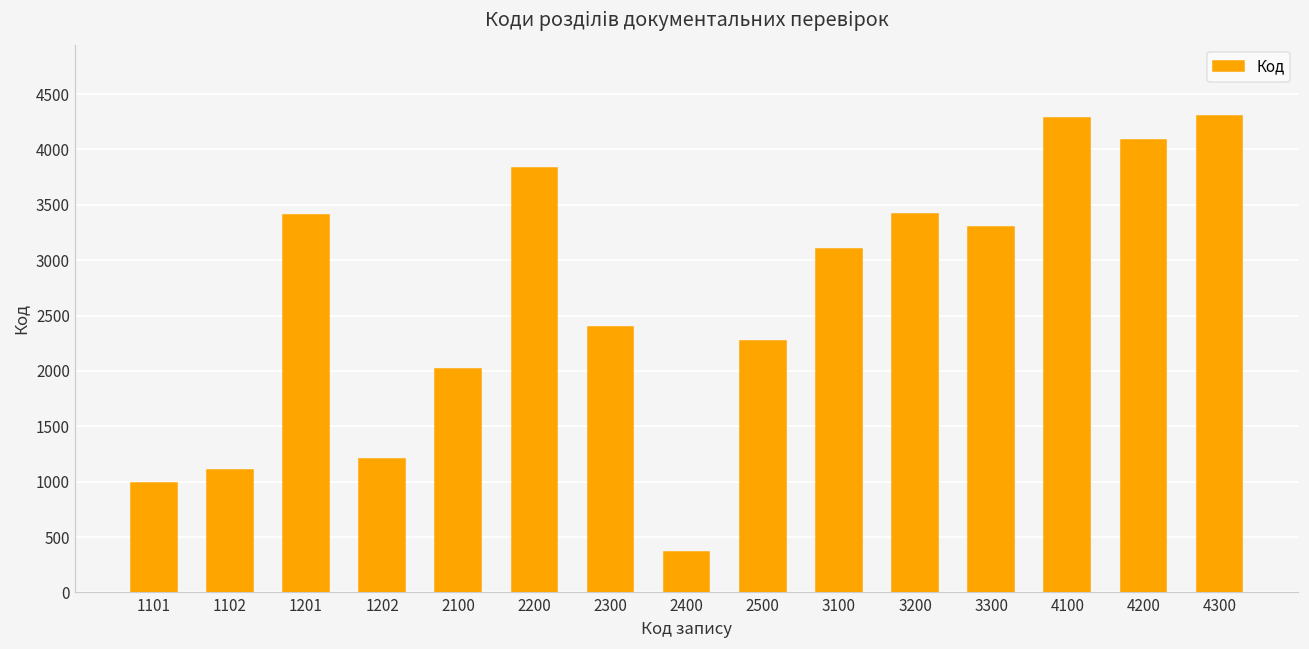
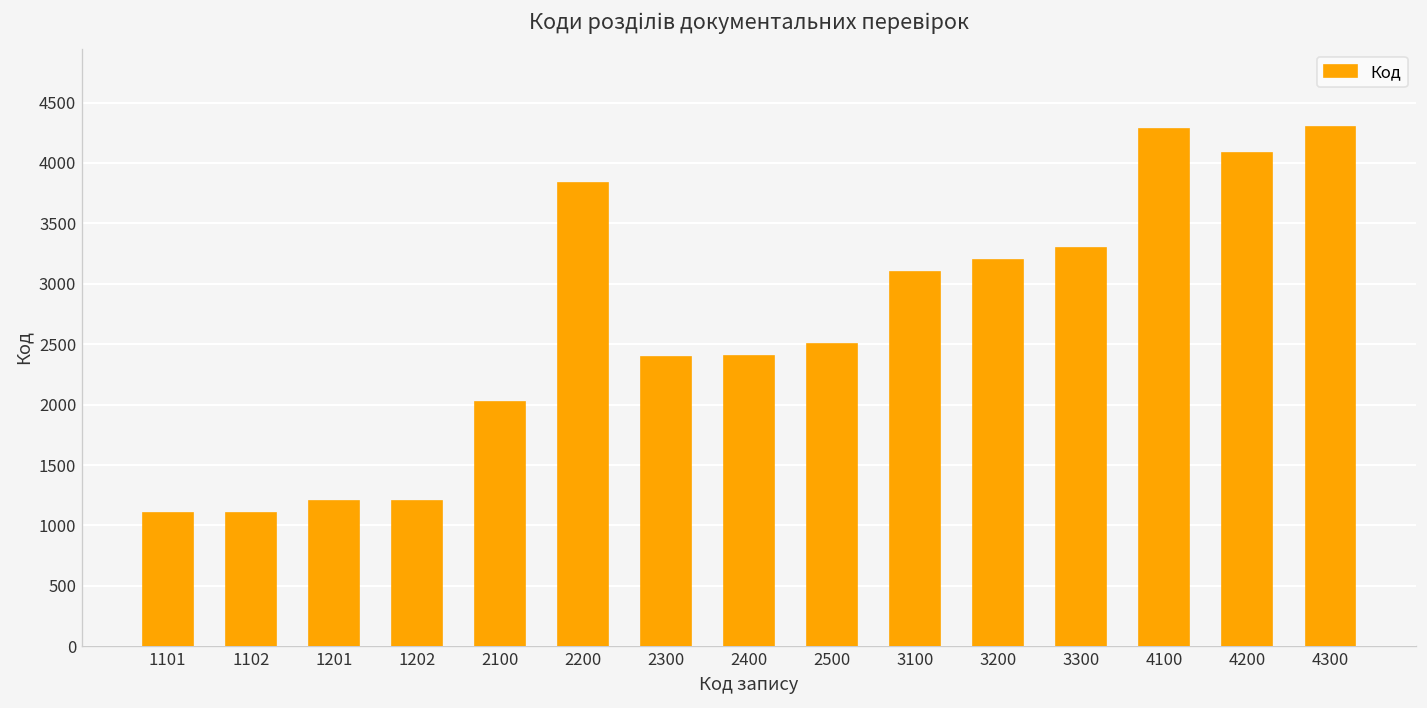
1101: 990 -> 1100
1201: 3410 -> 1200
2400: 360 -> 2400
2500: 2270 -> 2500
3200: 3410 -> 3200
